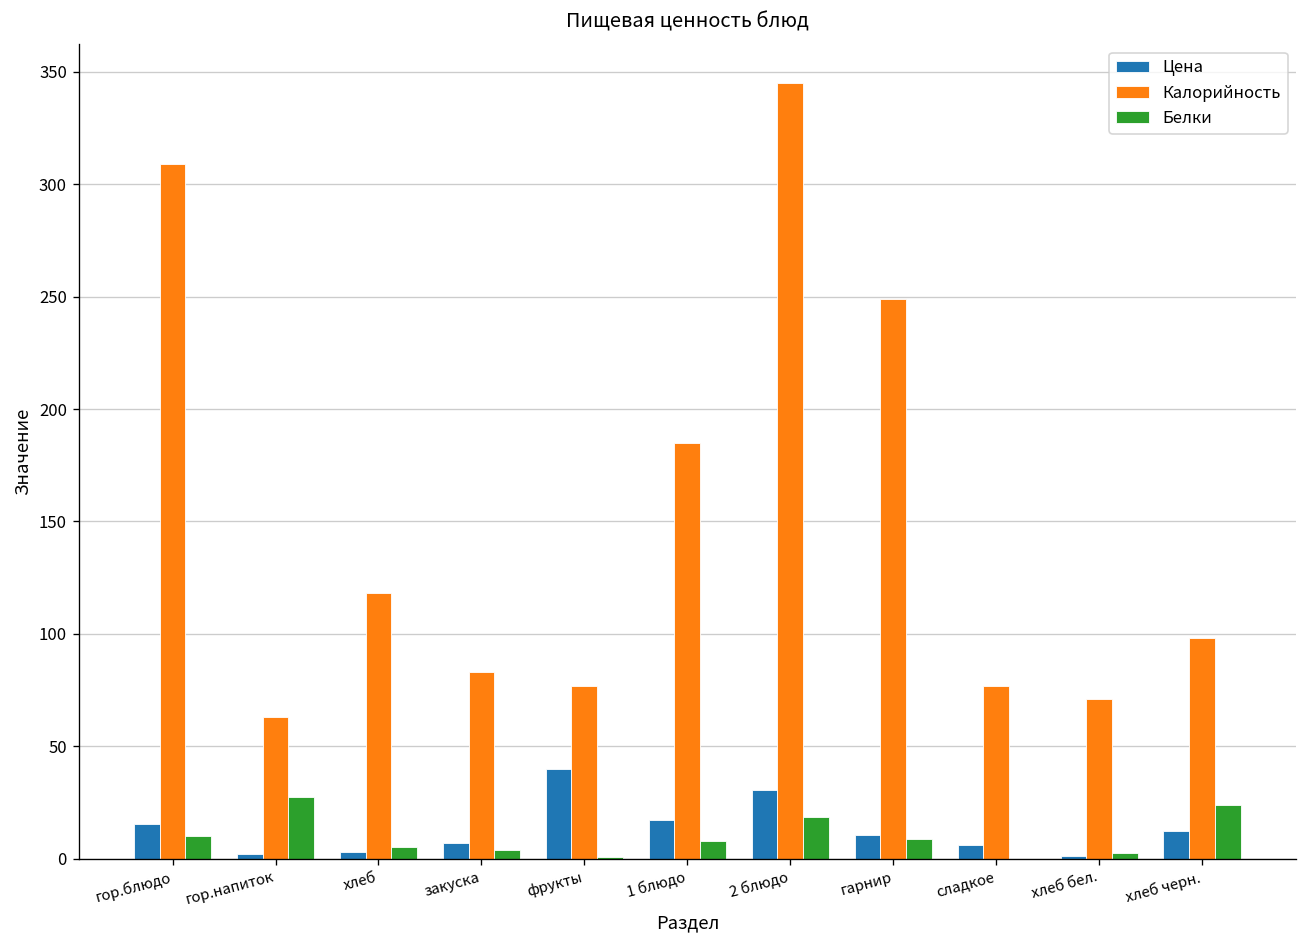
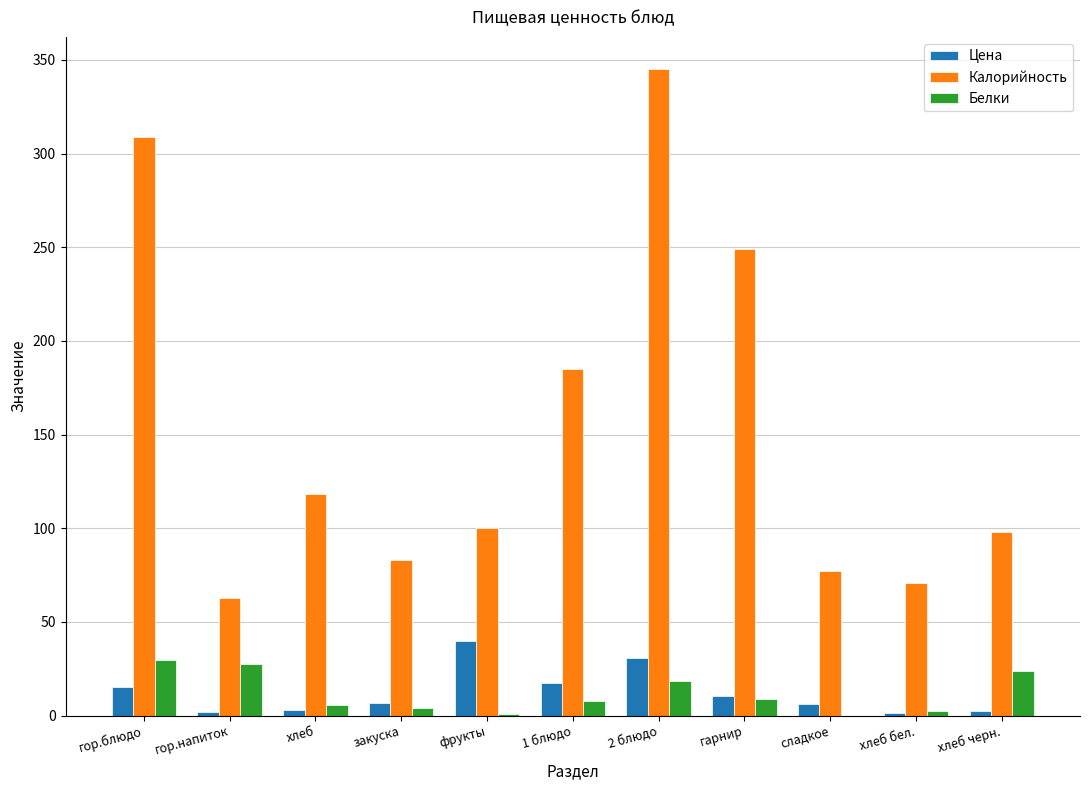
Белки, гор.блюдо: 10 -> 30
Калорийность, фрукты: 77 -> 100
Цена, хлеб черн.: 13 -> 3
